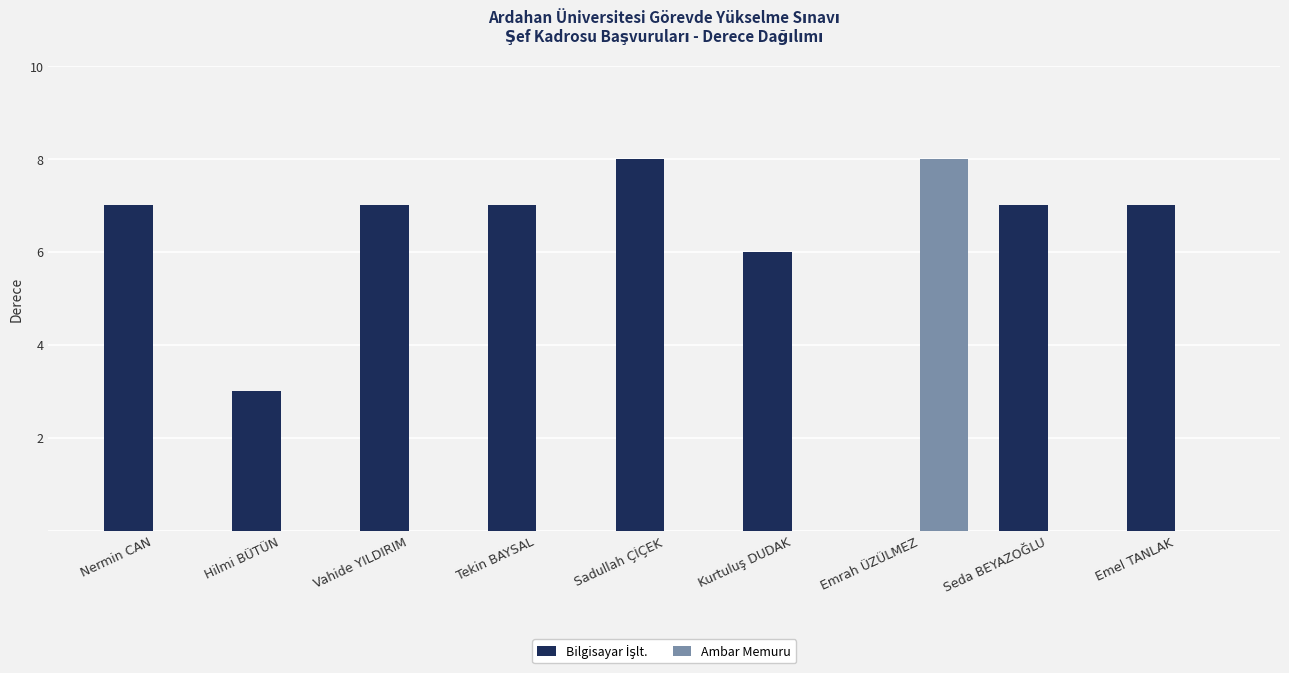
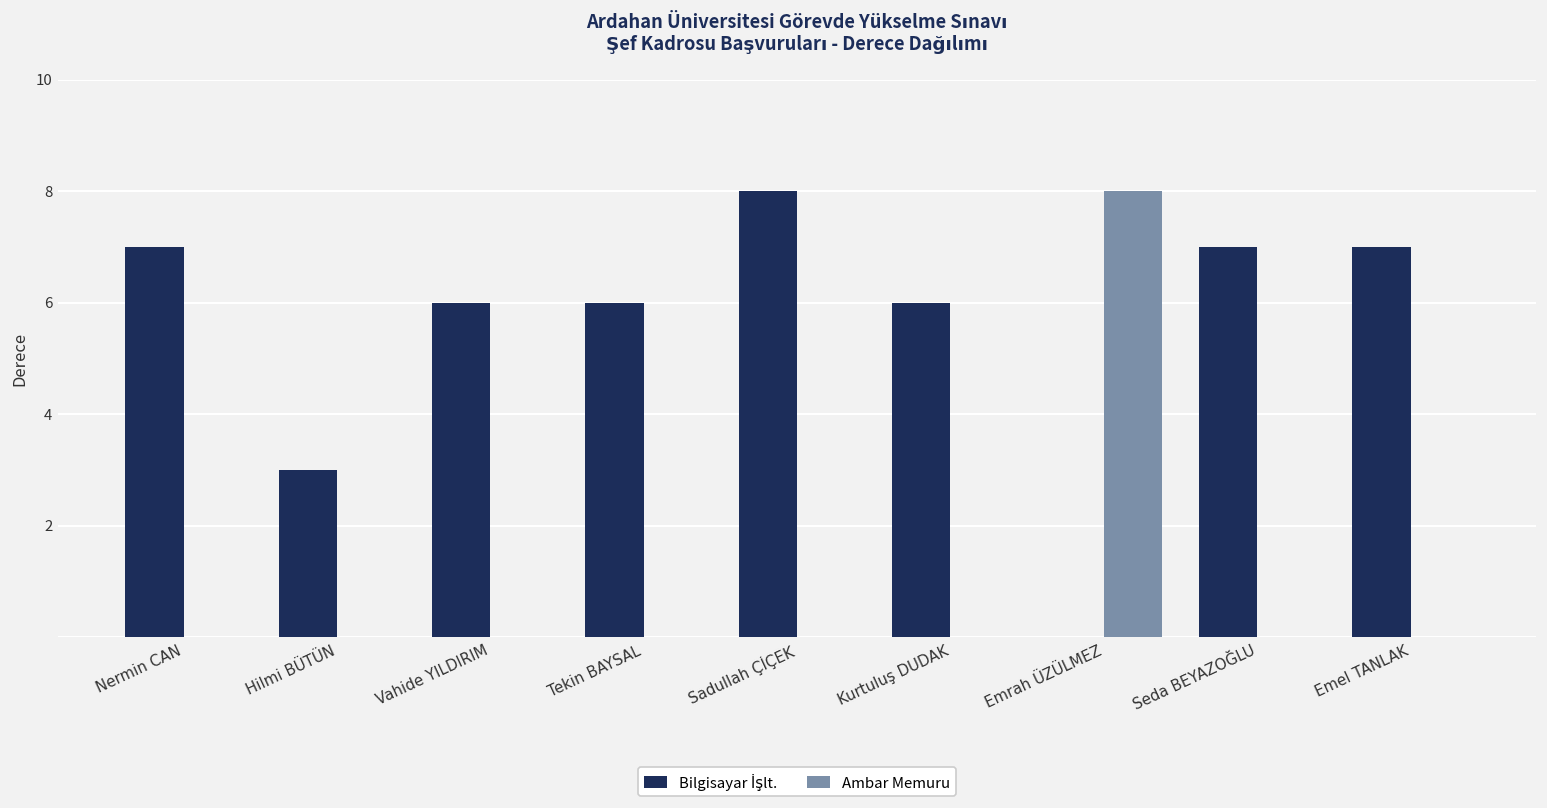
Bilgisayar İşlt., Vahide YILDIRIM: 7 -> 6
Bilgisayar İşlt., Tekin BAYSAL: 7 -> 6
